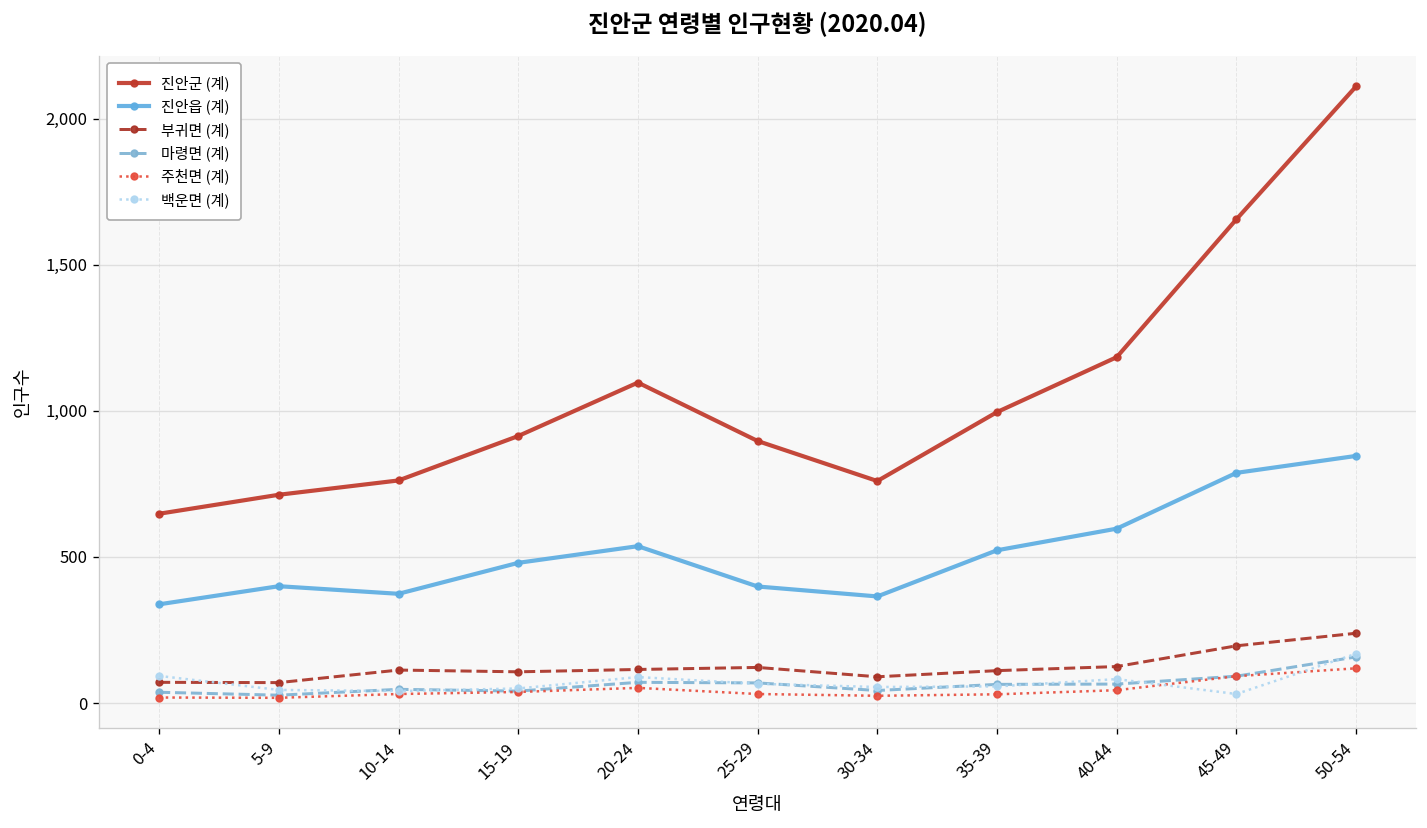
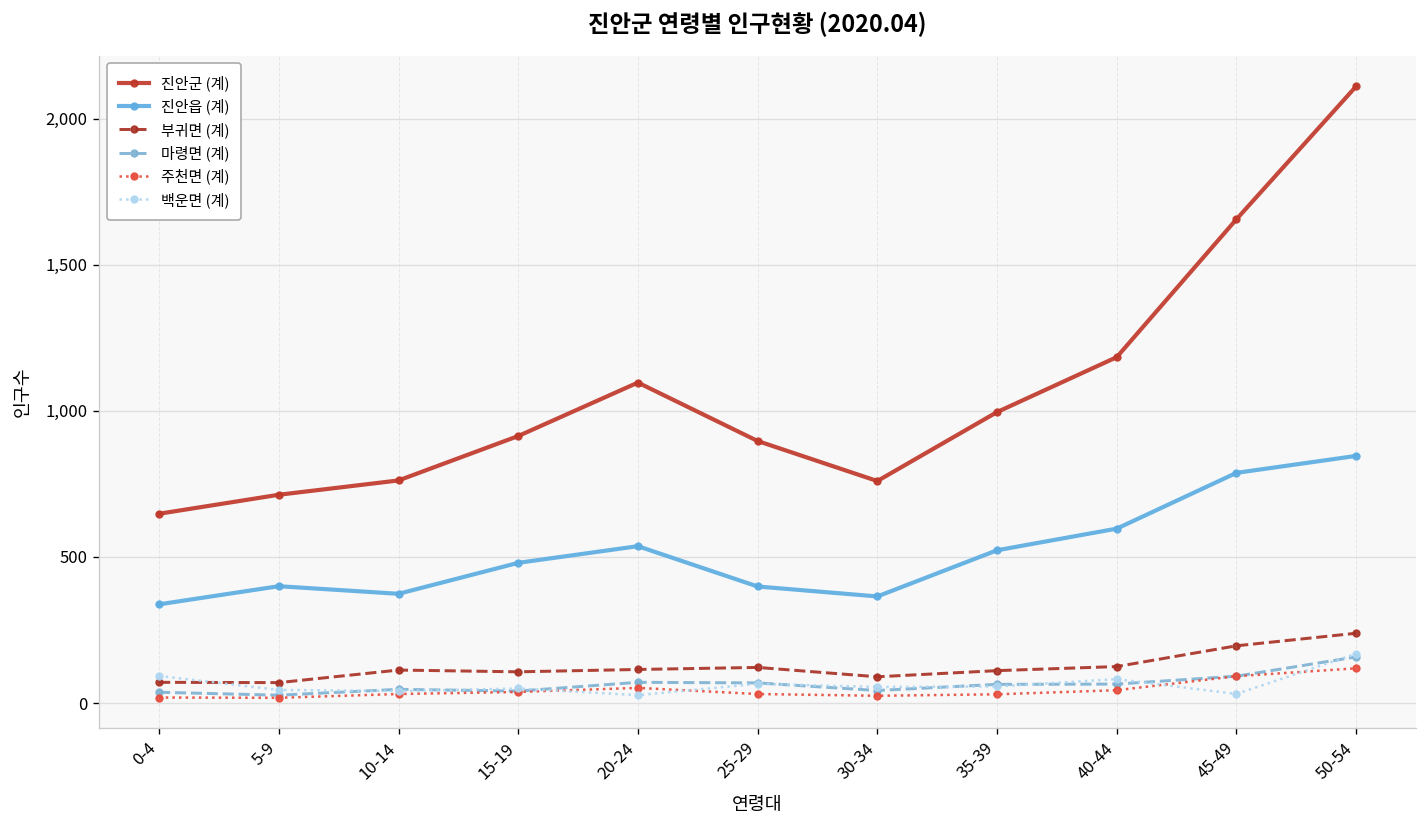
백운면 (계), 20-24: 90 -> 30
